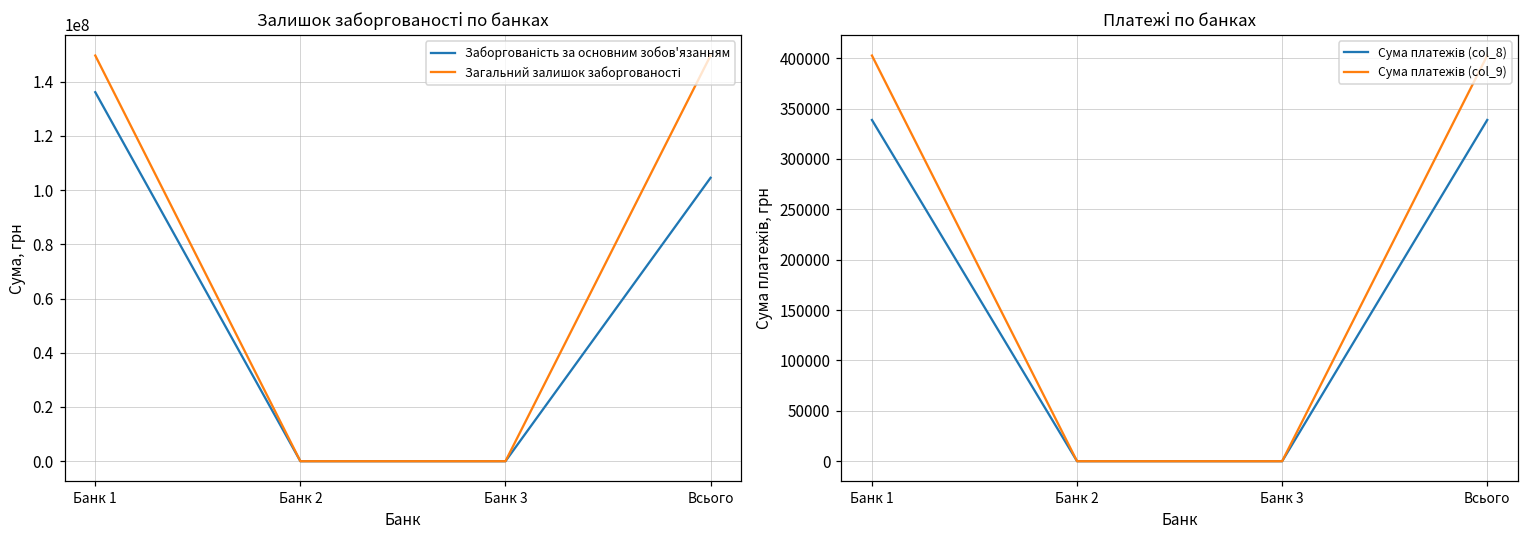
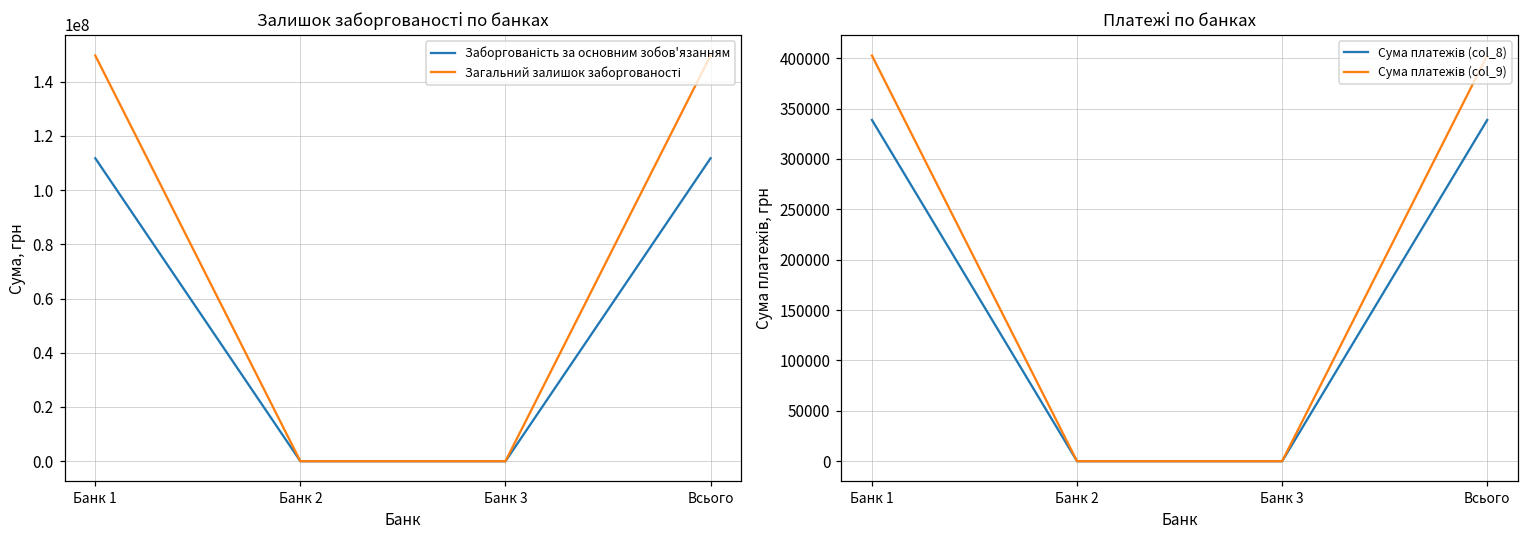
Залишок заборгованості по банках, Заборгованість за основним зобов'язанням, Банк 1: 136000000 -> 112000000
Залишок заборгованості по банках, Заборгованість за основним зобов'язанням, Всього: 105000000 -> 112000000
